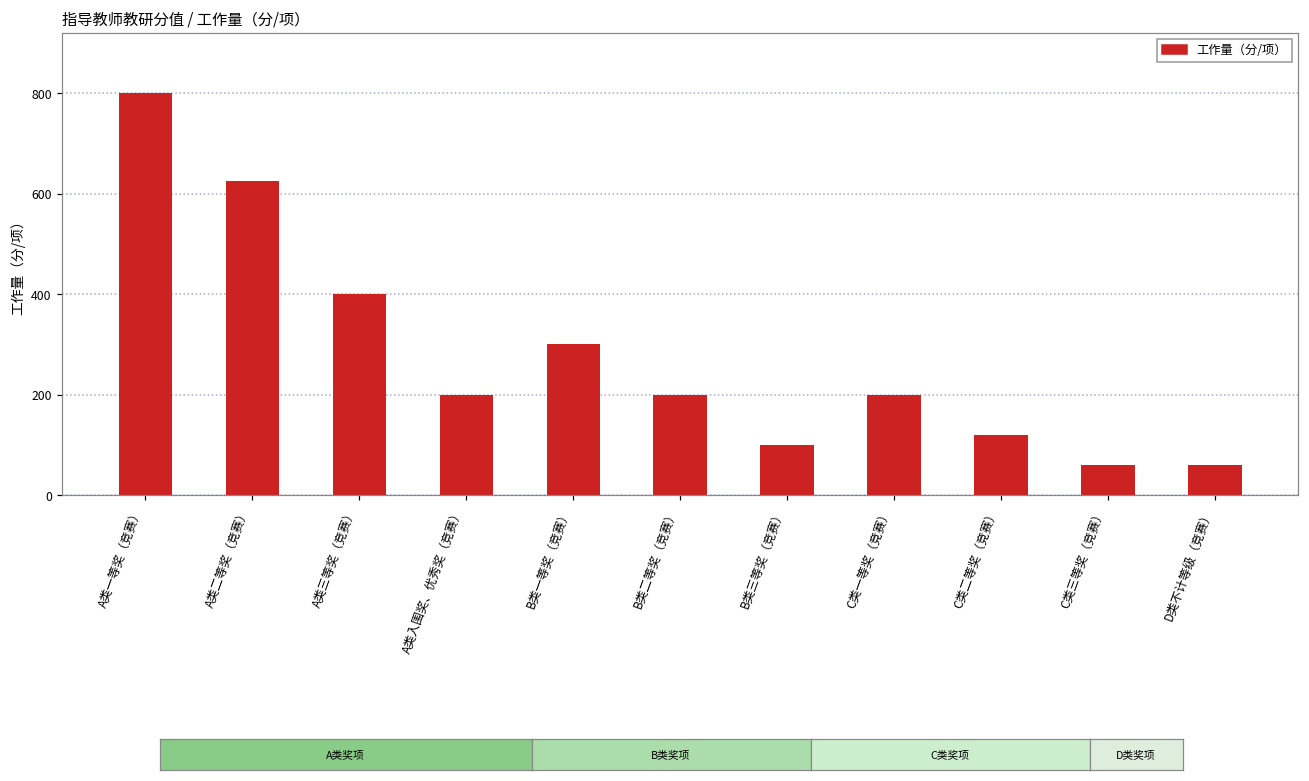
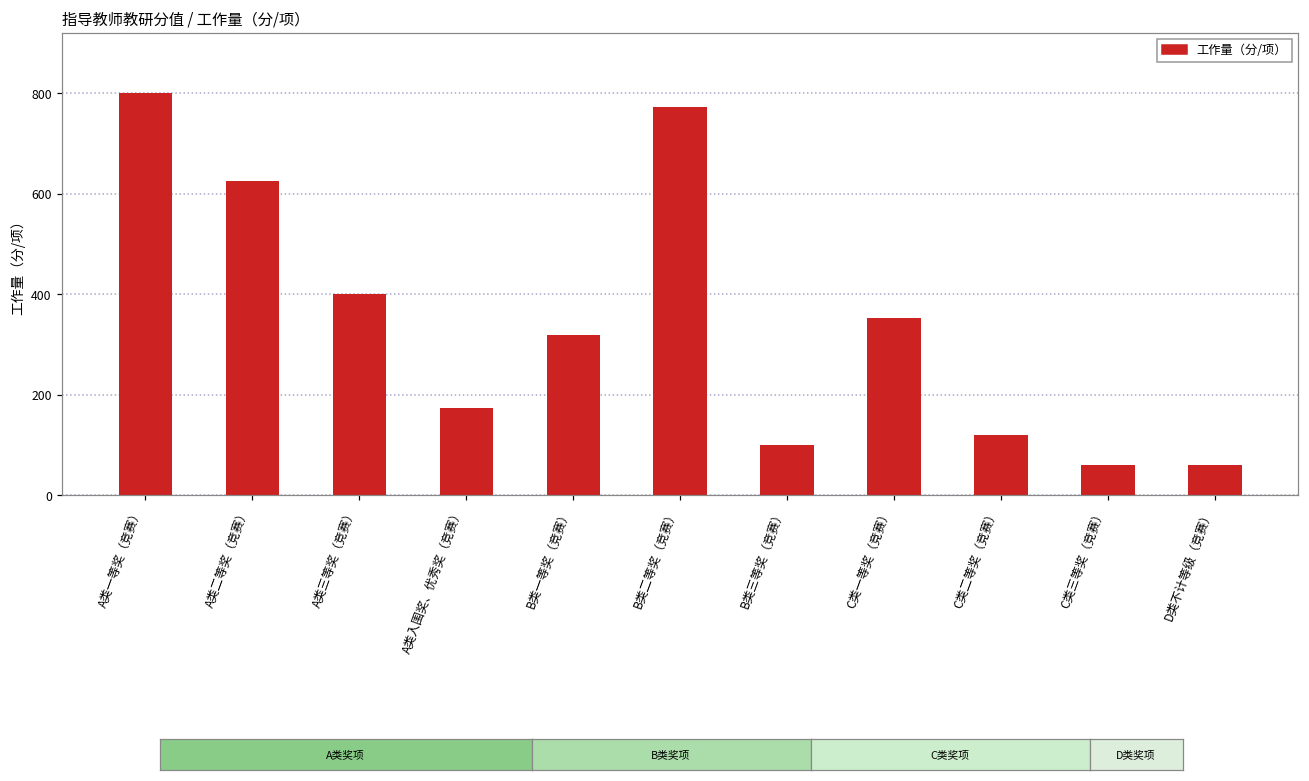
A类入围奖、优秀奖（竞赛）: 200 -> 170
B类一等奖（竞赛）: 300 -> 320
B类二等奖（竞赛）: 200 -> 770
C类一等奖（竞赛）: 200 -> 350
